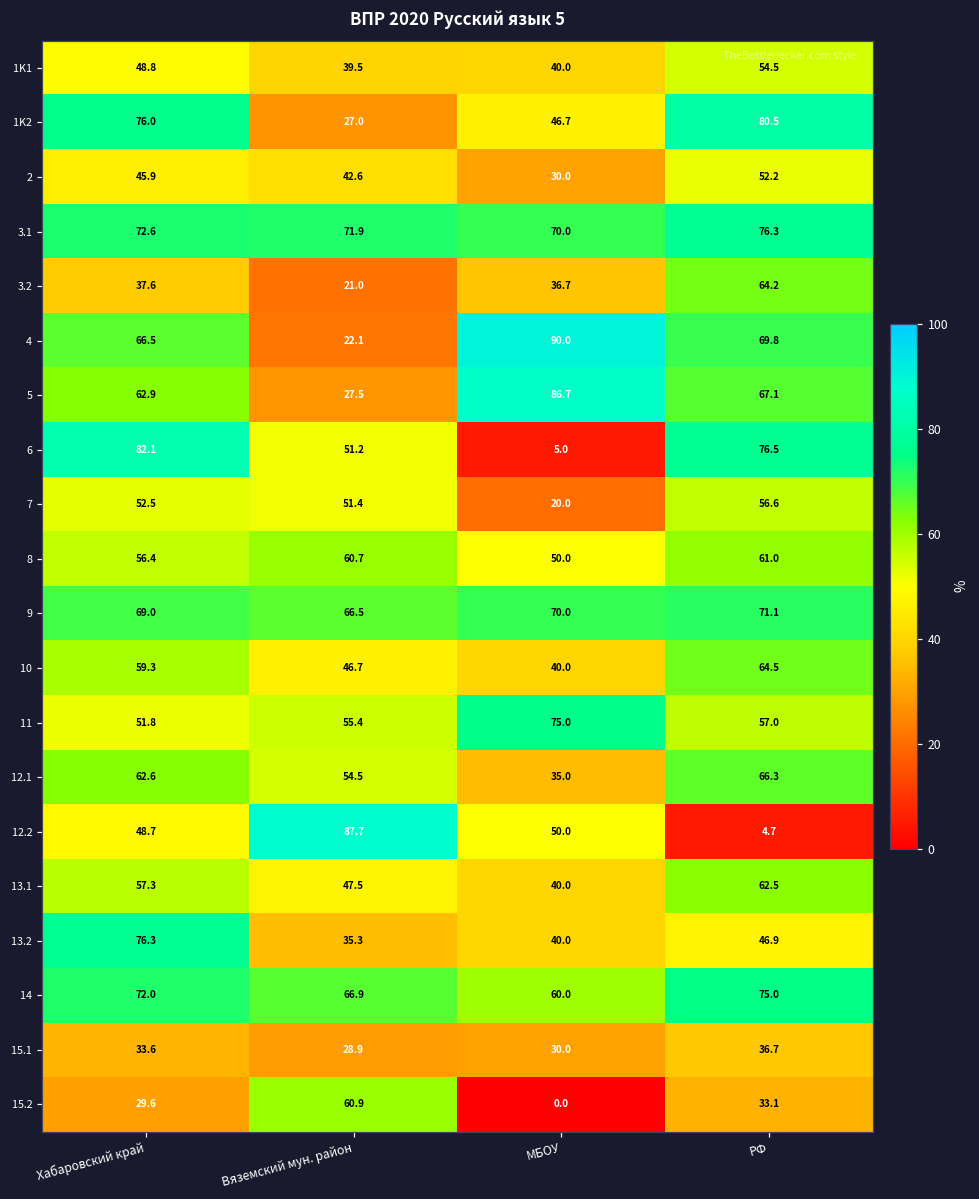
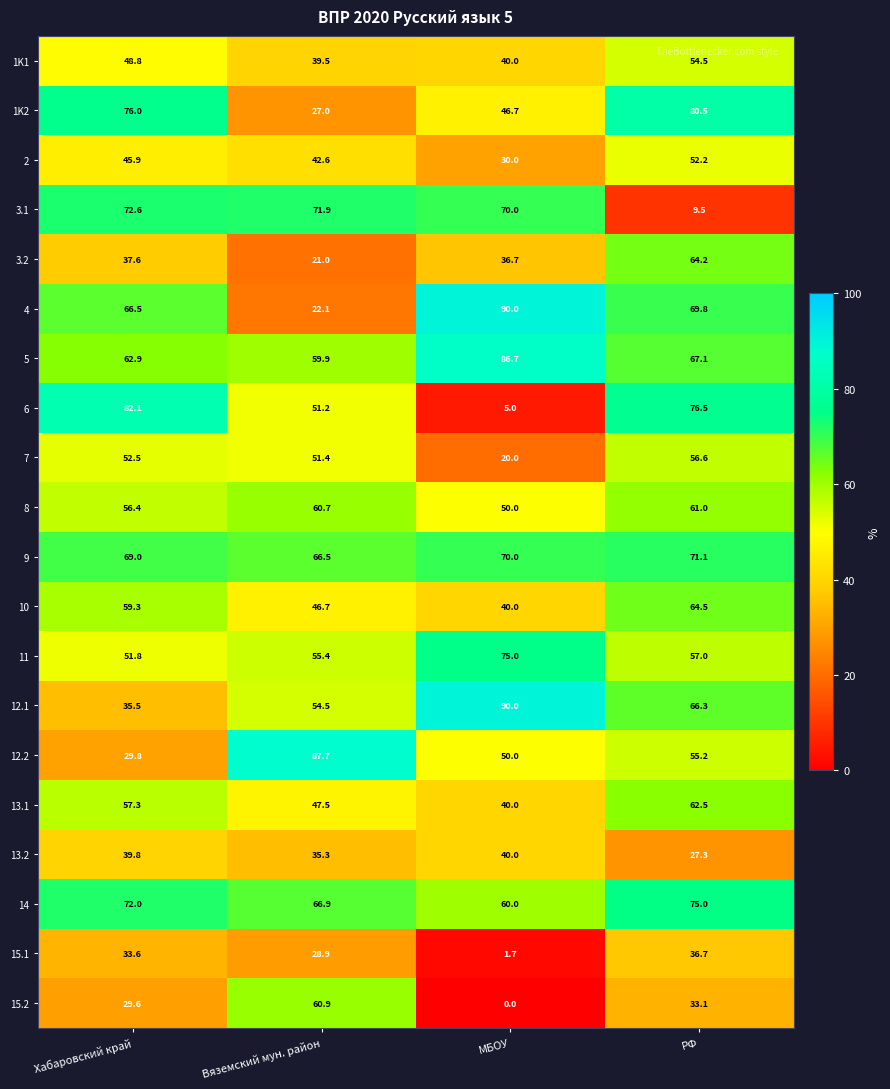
3.1, РФ: 76.3 -> 9.5
5, Вяземский мун. район: 27.5 -> 59.9
12.1, Хабаровский край: 62.6 -> 35.5
12.1, МБОУ: 35.0 -> 90.0
12.2, Хабаровский край: 48.7 -> 29.8
12.2, РФ: 4.7 -> 55.2
13.2, Хабаровский край: 76.3 -> 39.8
13.2, РФ: 46.9 -> 27.3
15.1, МБОУ: 30.0 -> 1.7
